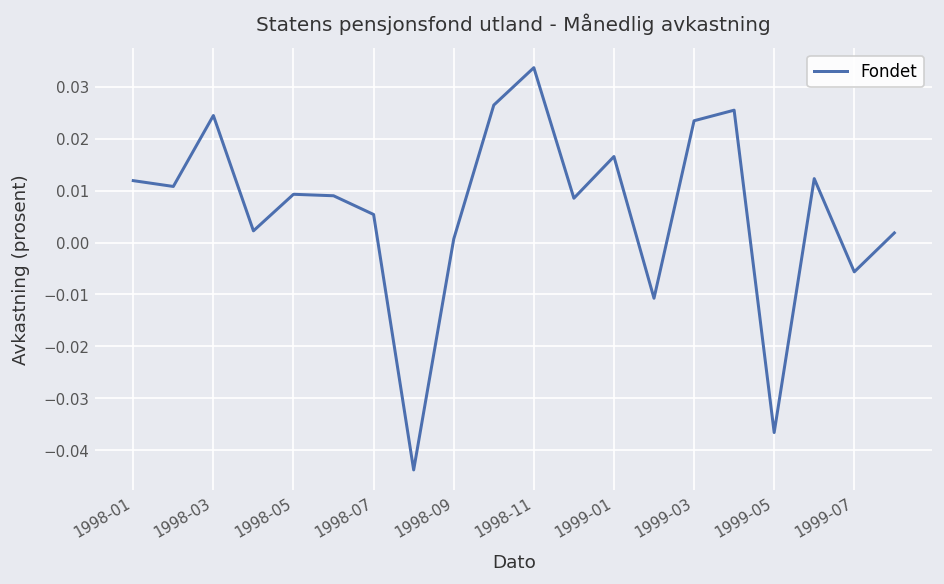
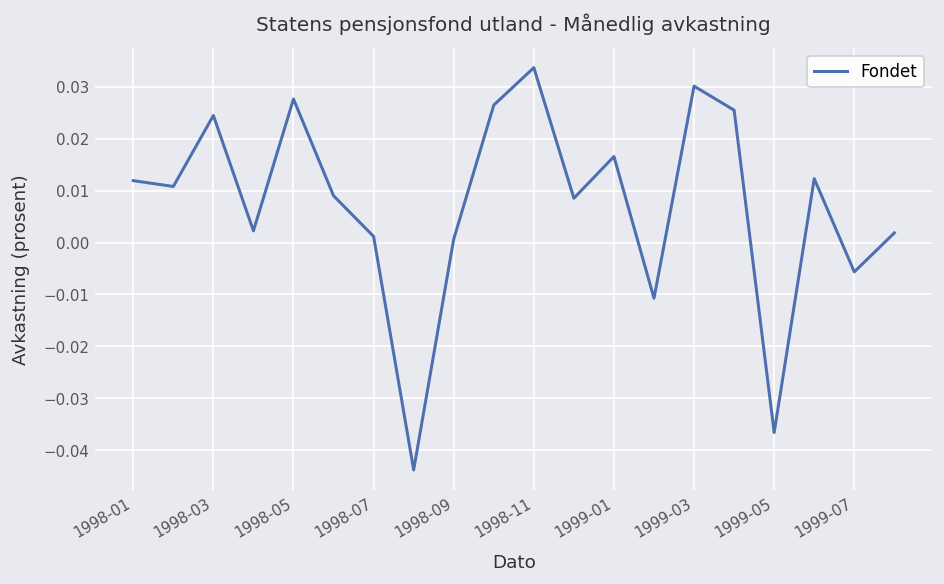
1998-05: 0.009 -> 0.028
1998-07: 0.005 -> 0.001
1999-03: 0.023 -> 0.030
